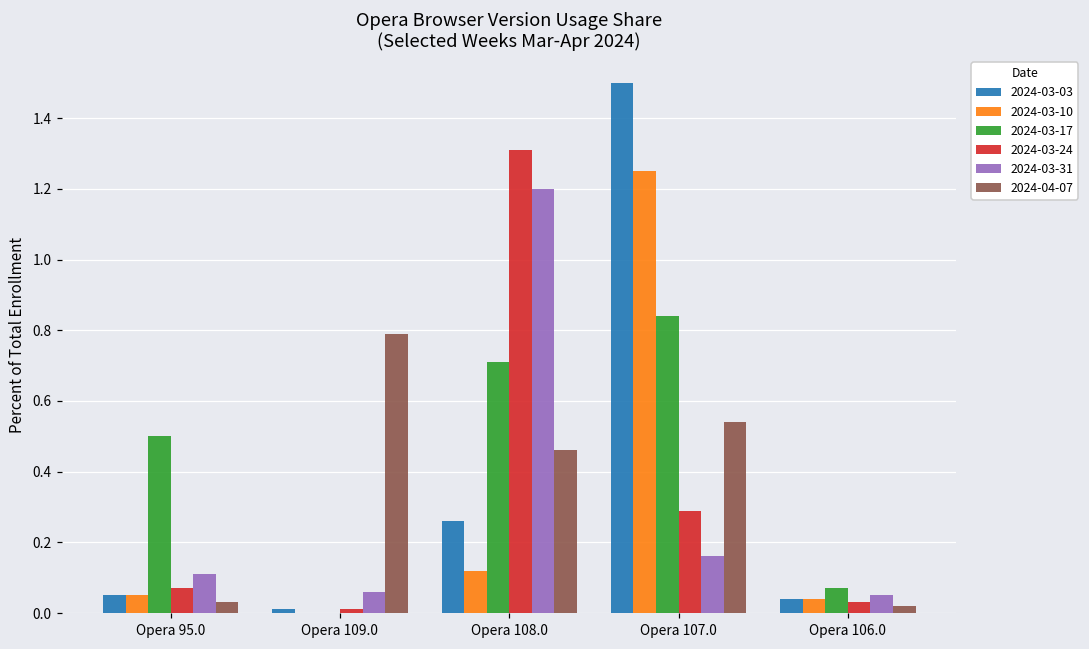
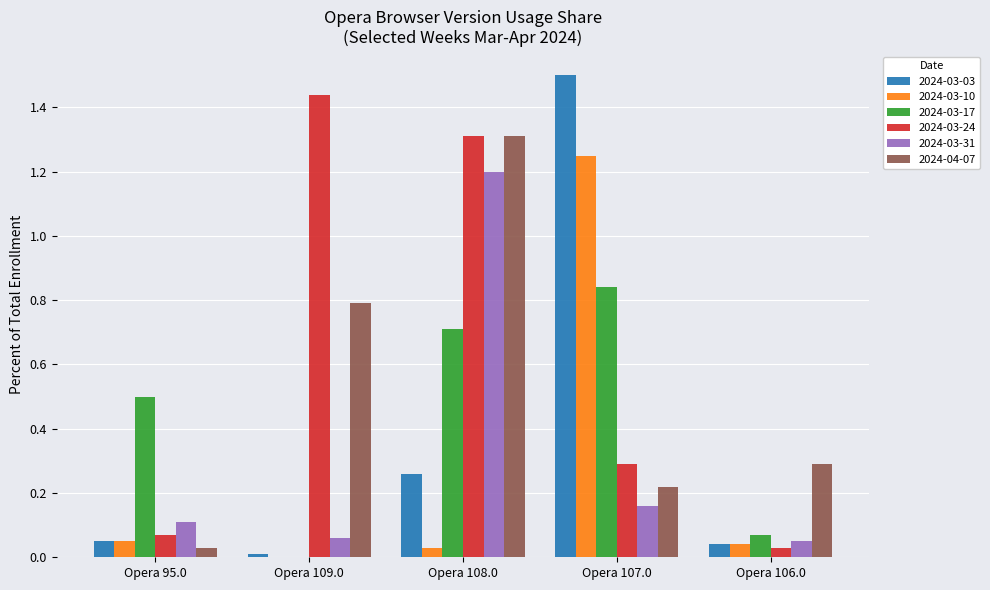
2024-03-24, Opera 109.0: 0.01 -> 1.44
2024-03-10, Opera 108.0: 0.12 -> 0.03
2024-04-07, Opera 108.0: 0.46 -> 1.31
2024-04-07, Opera 107.0: 0.54 -> 0.22
2024-04-07, Opera 106.0: 0.02 -> 0.29
